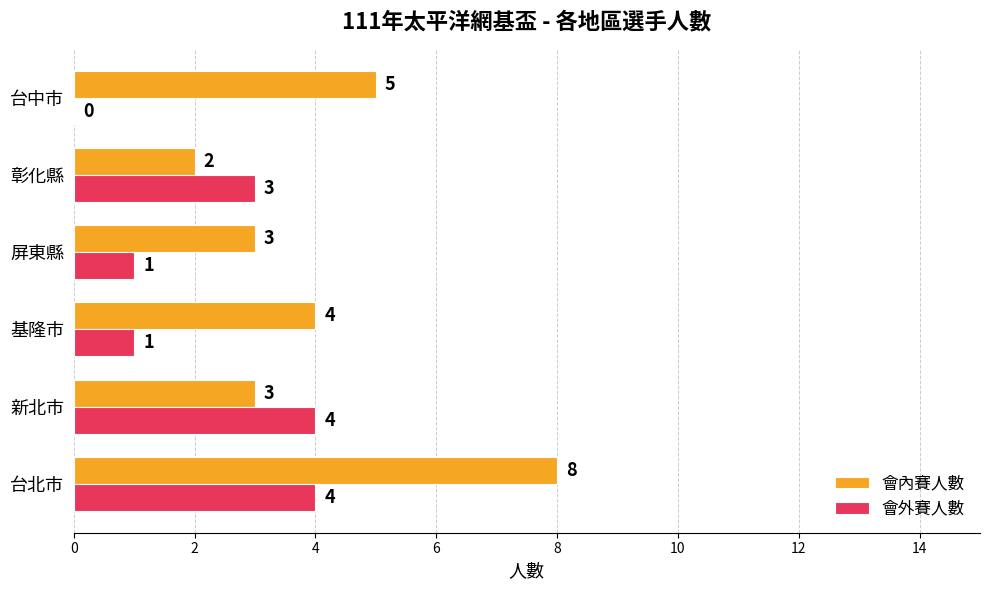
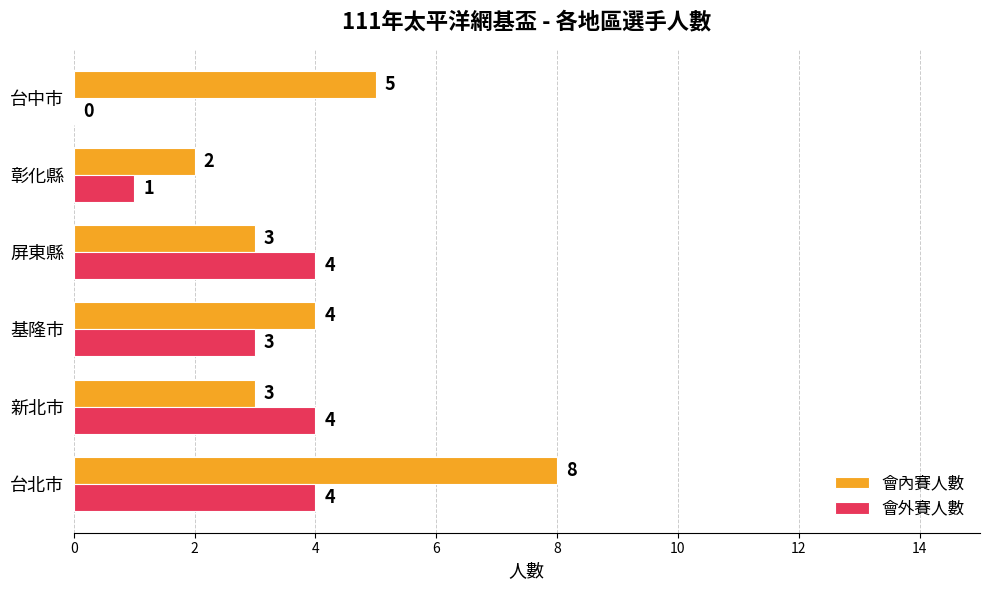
會外賽人數, 彰化縣: 3 -> 1
會外賽人數, 屏東縣: 1 -> 4
會外賽人數, 基隆市: 1 -> 3
